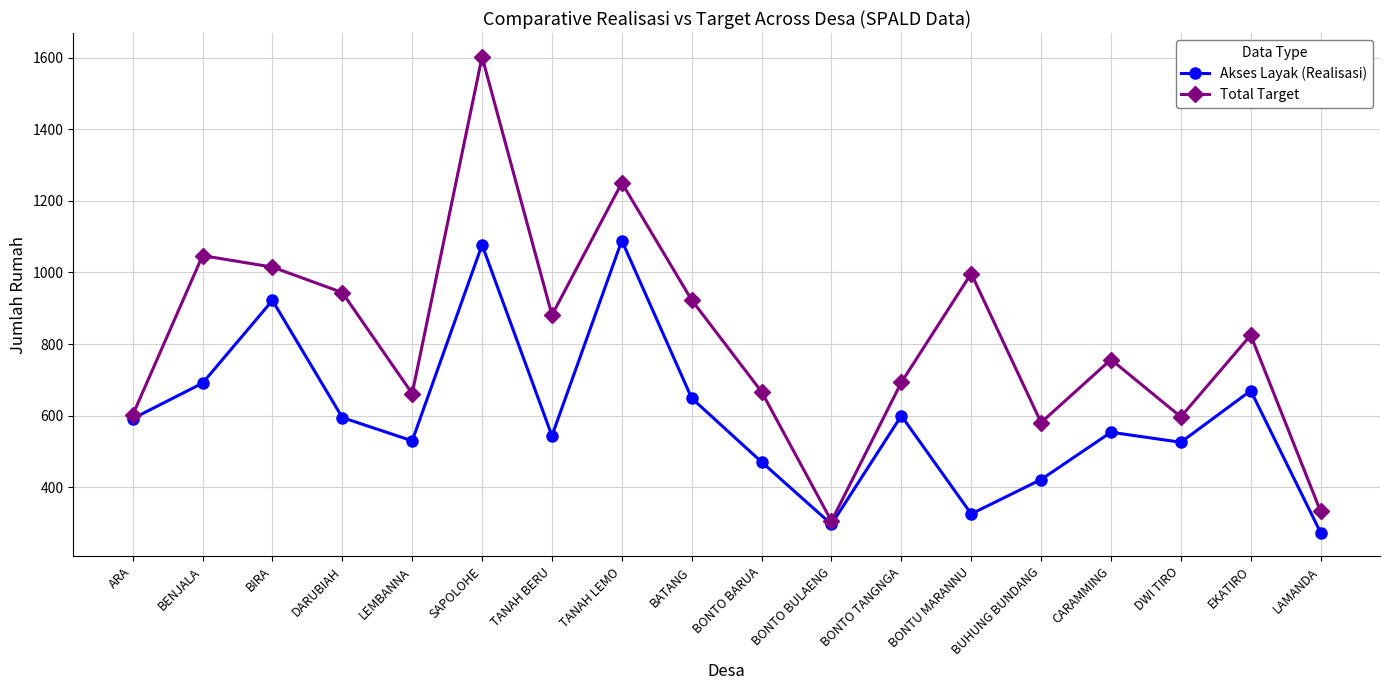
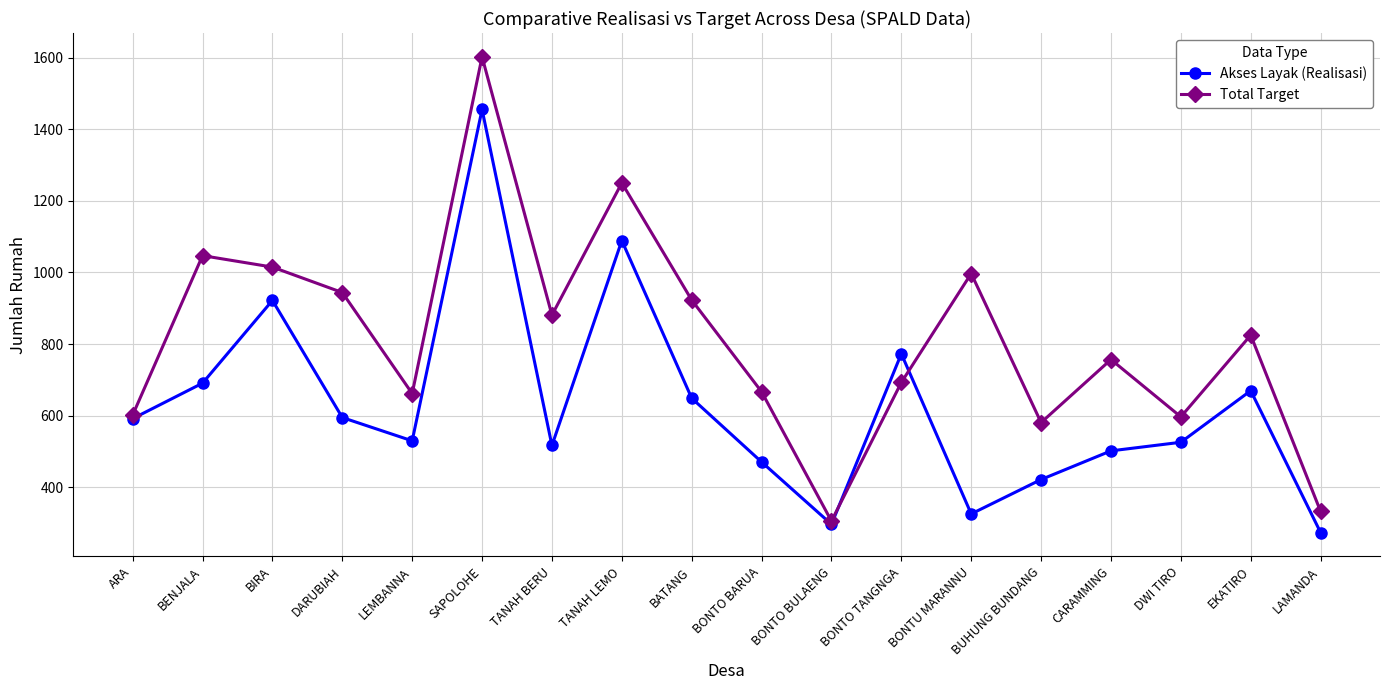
Akses Layak (Realisasi), SAPOLOHE: 1080 -> 1460
Akses Layak (Realisasi), TANAH BERU: 540 -> 520
Akses Layak (Realisasi), BONTO TANGNGA: 600 -> 770
Akses Layak (Realisasi), CARAMMING: 550 -> 500
